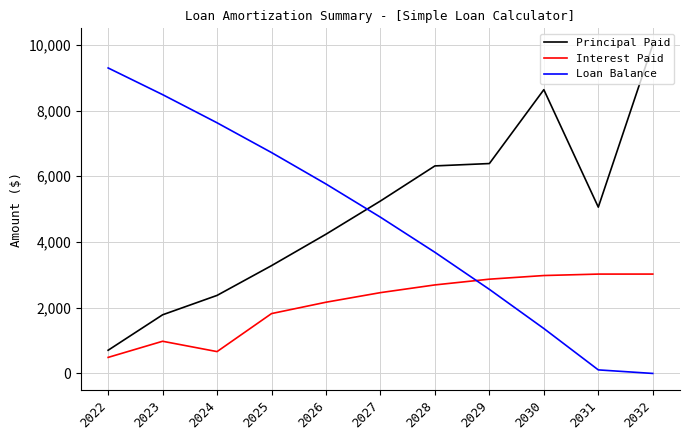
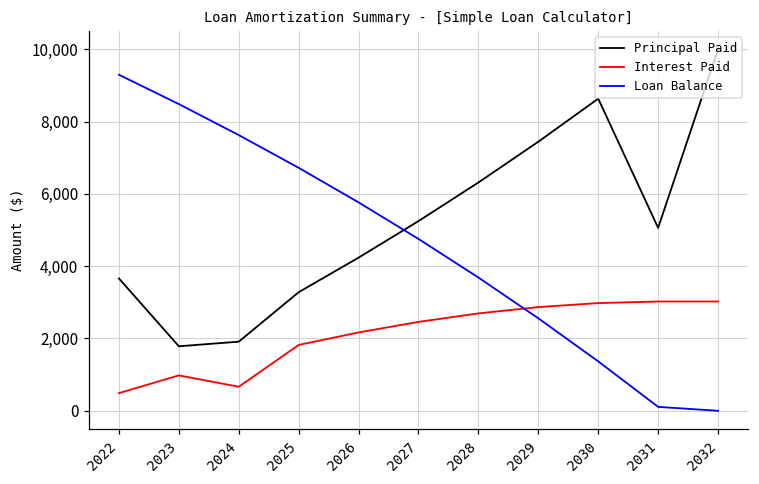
Principal Paid, 2022: 700 -> 3,700
Principal Paid, 2024: 2,400 -> 1,900
Principal Paid, 2029: 6,400 -> 7,400
